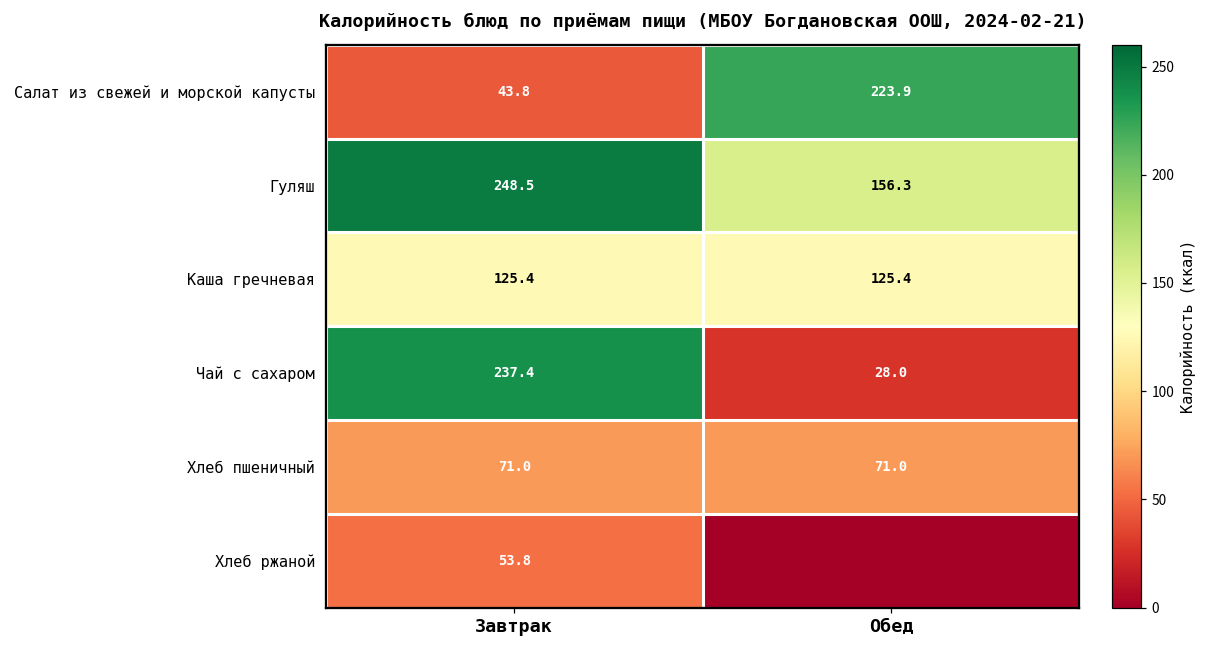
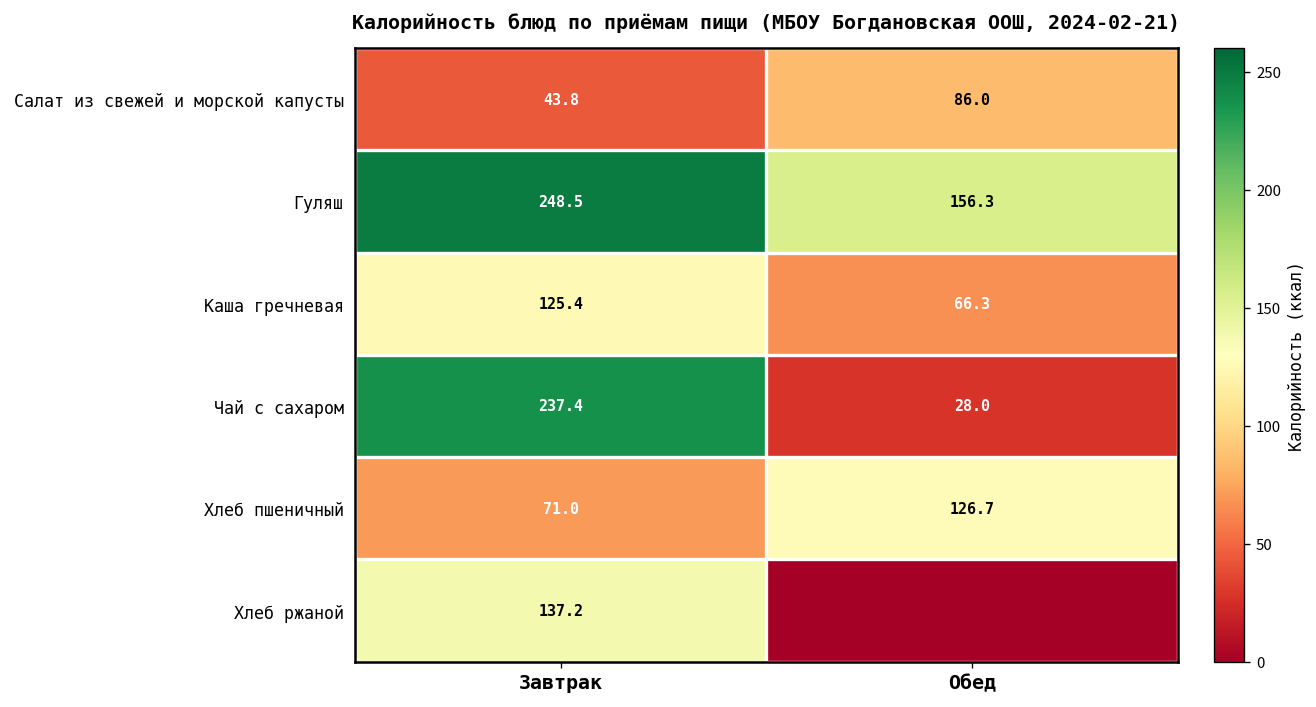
Салат из свежей и морской капусты, Обед: 223.9 -> 86.0
Каша гречневая, Обед: 125.4 -> 66.3
Хлеб пшеничный, Обед: 71.0 -> 126.7
Хлеб ржаной, Завтрак: 53.8 -> 137.2
